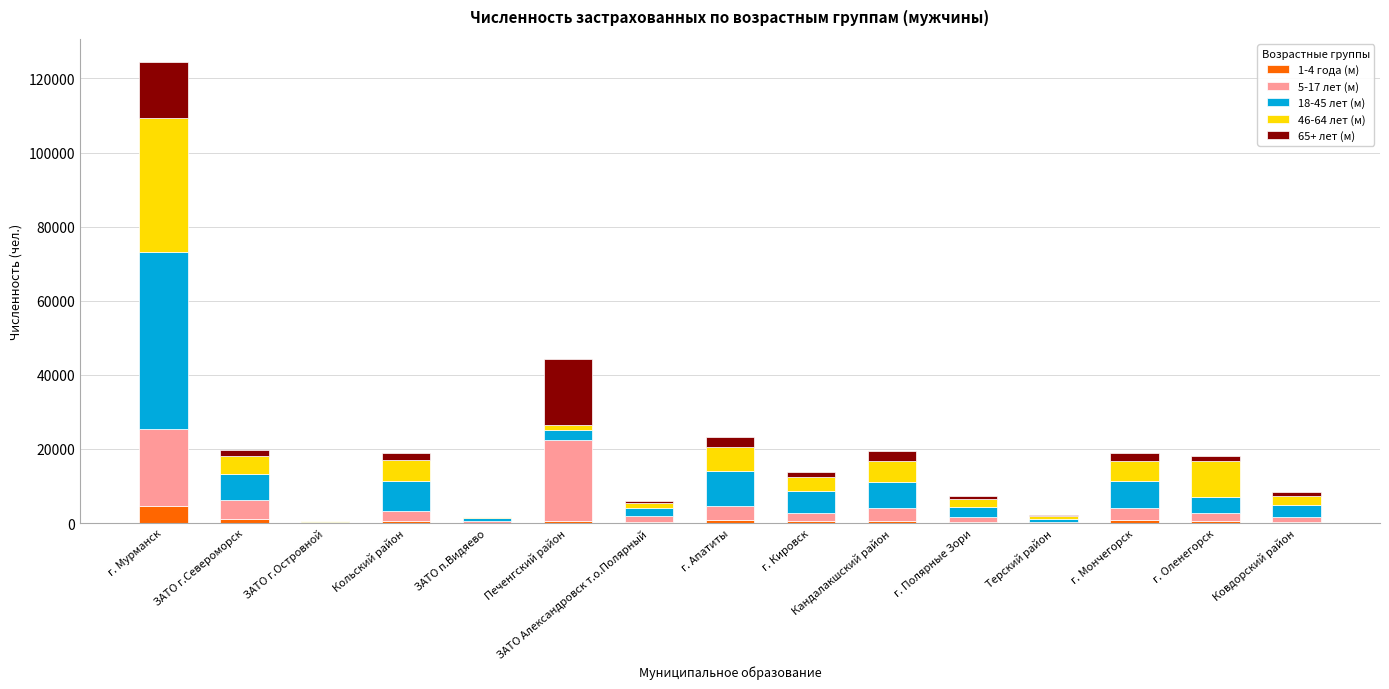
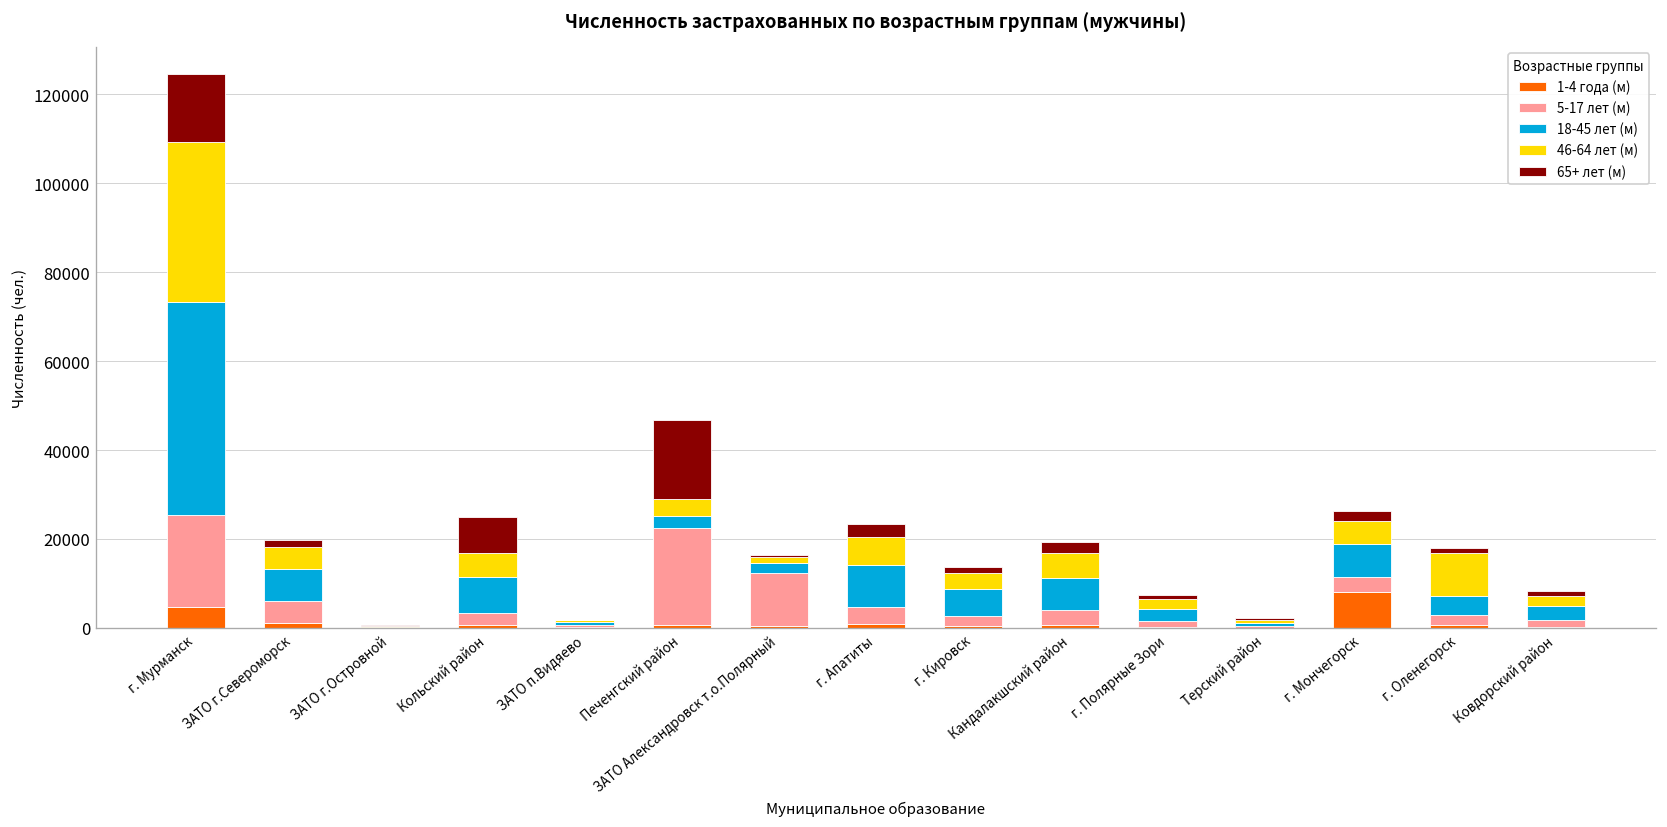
65+ лет (м), Кольский район: 2000 -> 8000
46-64 лет (м), Печенгский район: 1000 -> 4000
5-17 лет (м), ЗАТО Александровск т.о.Полярный: 1000 -> 12000
1-4 года (м), г. Мончегорск: 1000 -> 8000
